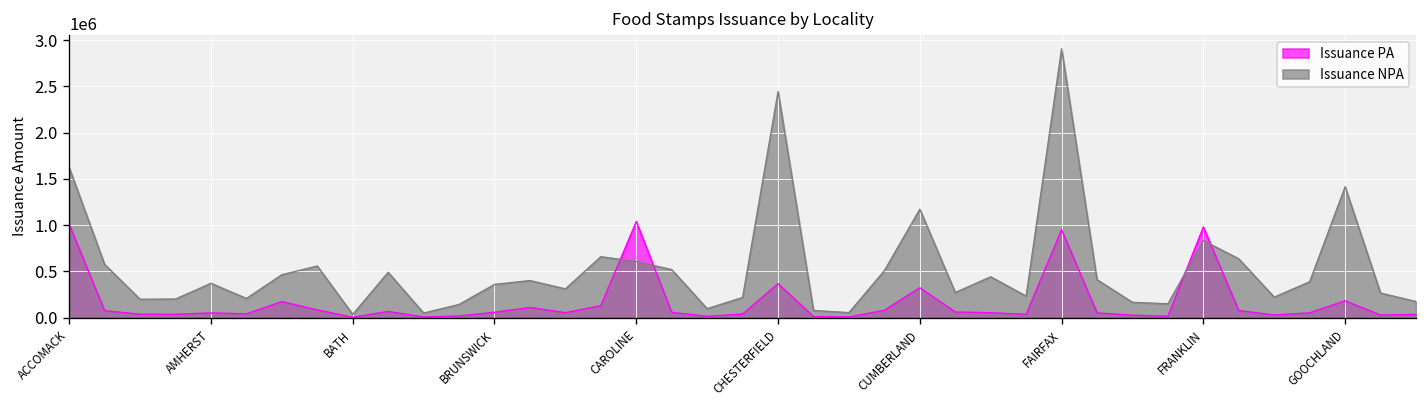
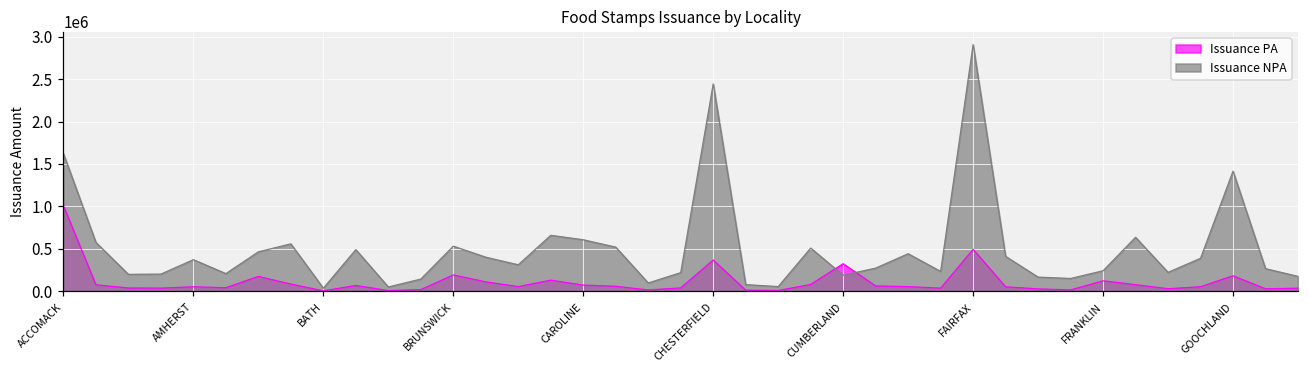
Issuance PA, BRUNSWICK: 100000 -> 200000
Issuance NPA, BRUNSWICK: 400000 -> 500000
Issuance PA, CAROLINE: 1000000 -> 100000
Issuance NPA, CUMBERLAND: 1200000 -> 200000
Issuance PA, FAIRFAX: 1000000 -> 500000
Issuance PA, FRANKLIN: 1000000 -> 100000
Issuance NPA, FRANKLIN: 800000 -> 200000
